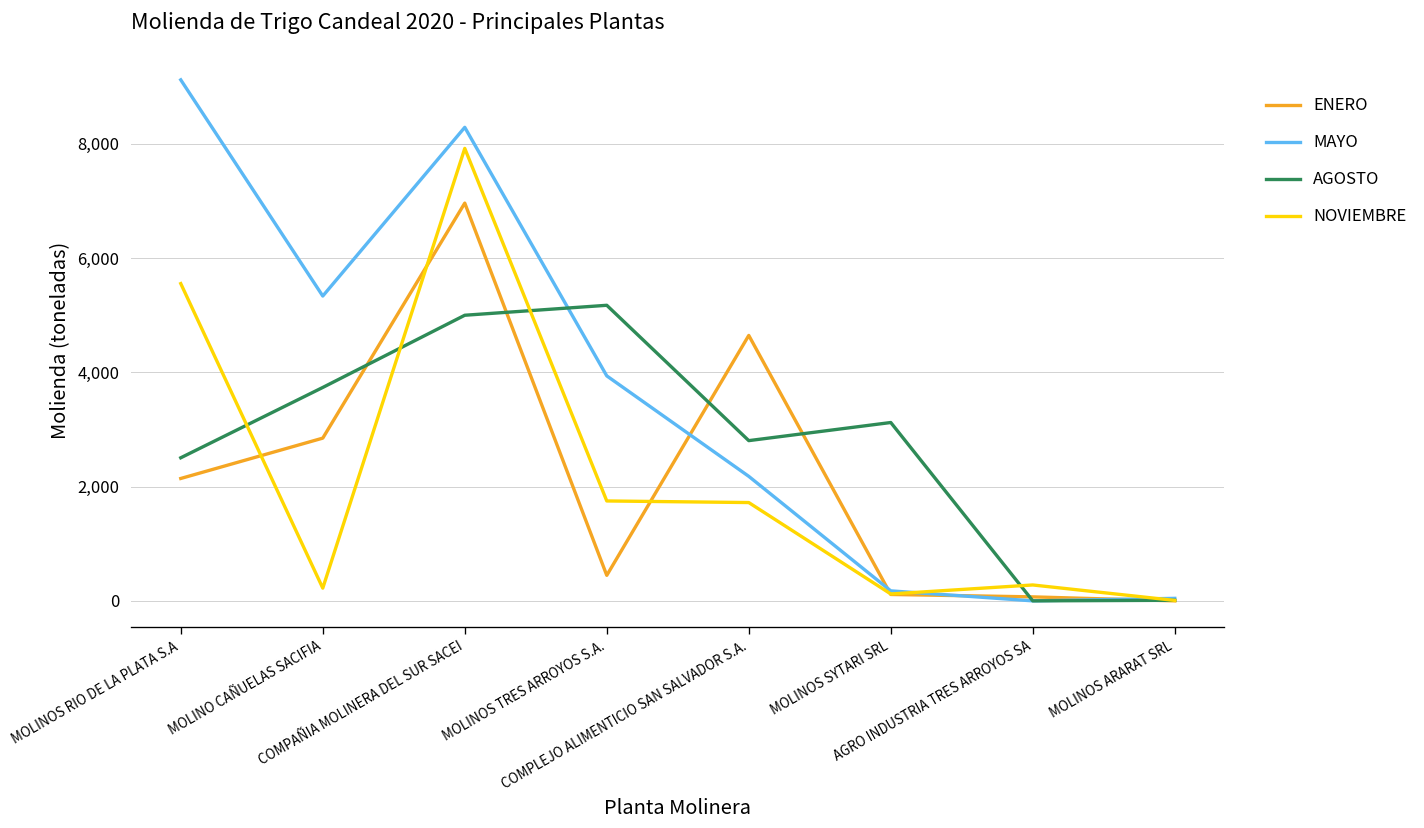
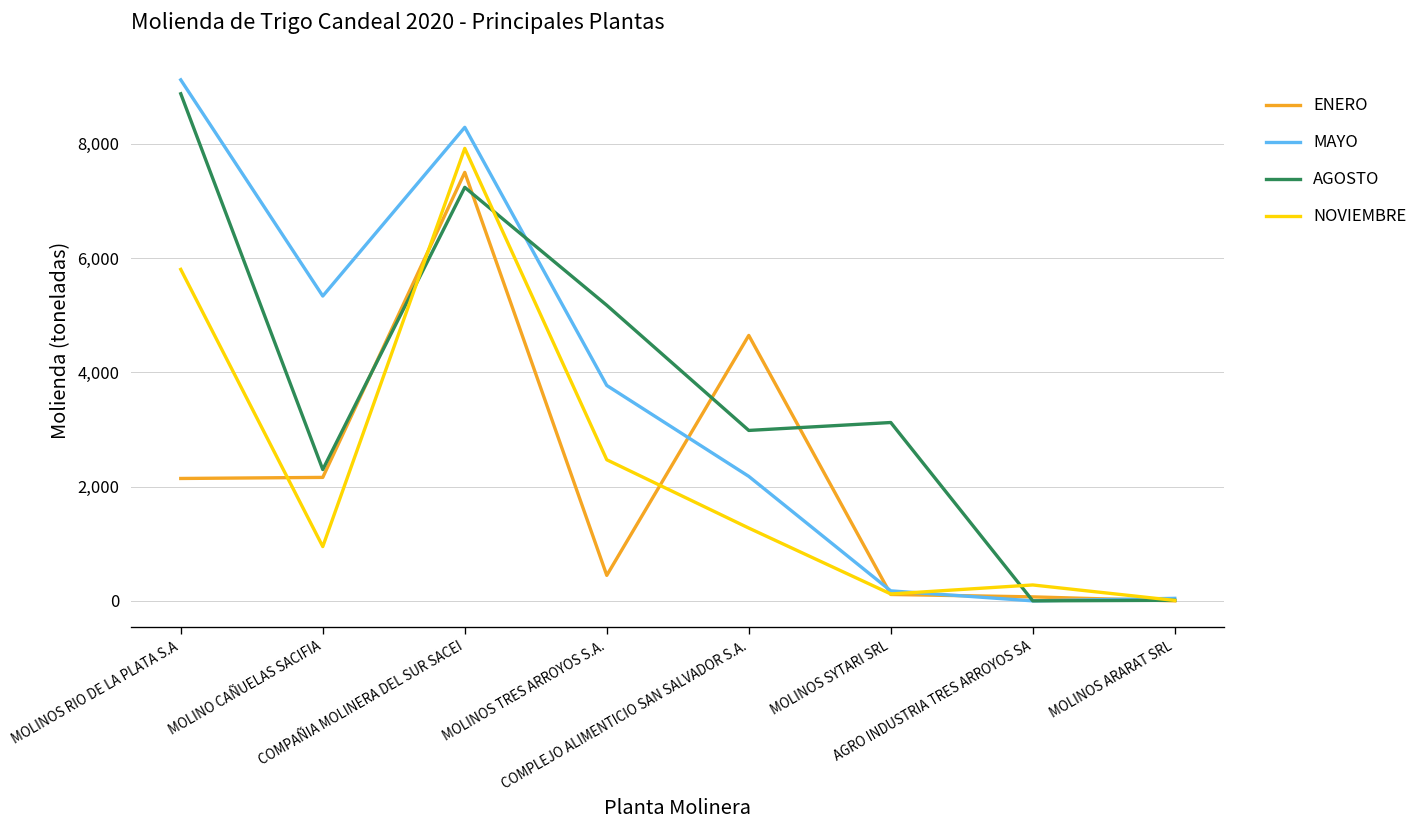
AGOSTO, MOLINOS RIO DE LA PLATA S.A: 2,500 -> 8,900
NOVIEMBRE, MOLINOS RIO DE LA PLATA S.A: 5,600 -> 5,800
ENERO, MOLINO CAÑUELAS SACIFIA: 2,800 -> 2,200
AGOSTO, MOLINO CAÑUELAS SACIFIA: 3,700 -> 2,300
NOVIEMBRE, MOLINO CAÑUELAS SACIFIA: 200 -> 1,000
ENERO, COMPAÑIA MOLINERA DEL SUR SACEI: 7,000 -> 7,500
AGOSTO, COMPAÑIA MOLINERA DEL SUR SACEI: 5,000 -> 7,200
MAYO, MOLINOS TRES ARROYOS S.A.: 3,900 -> 3,800
NOVIEMBRE, MOLINOS TRES ARROYOS S.A.: 1,700 -> 2,500
AGOSTO, COMPLEJO ALIMENTICIO SAN SALVADOR S.A.: 2,800 -> 3,000
NOVIEMBRE, COMPLEJO ALIMENTICIO SAN SALVADOR S.A.: 1,700 -> 1,300
